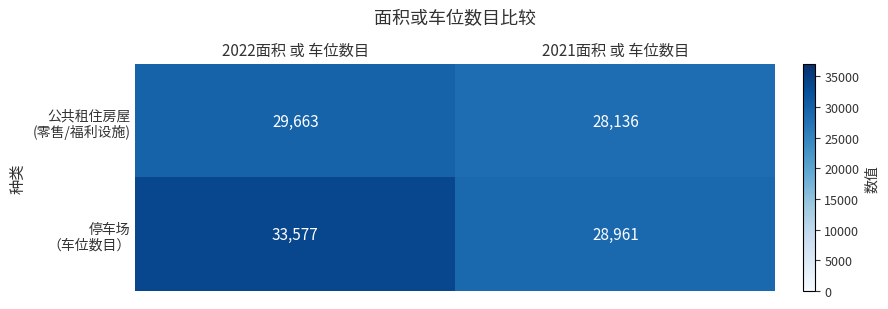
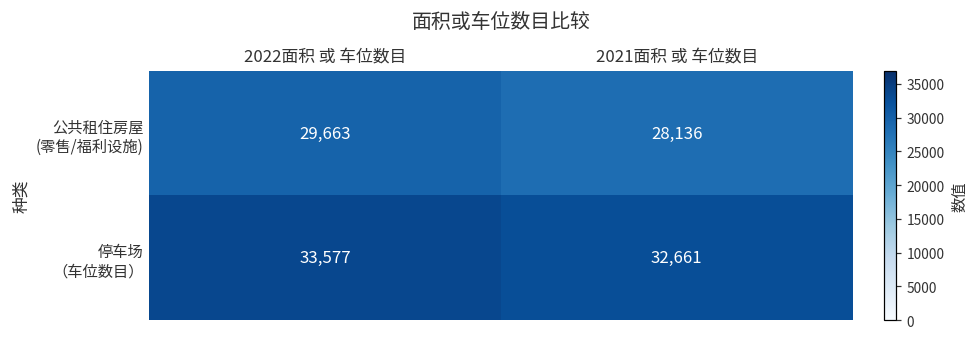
停车场 （车位数目）, 2021面积 或 车位数目: 28,961 -> 32,661
